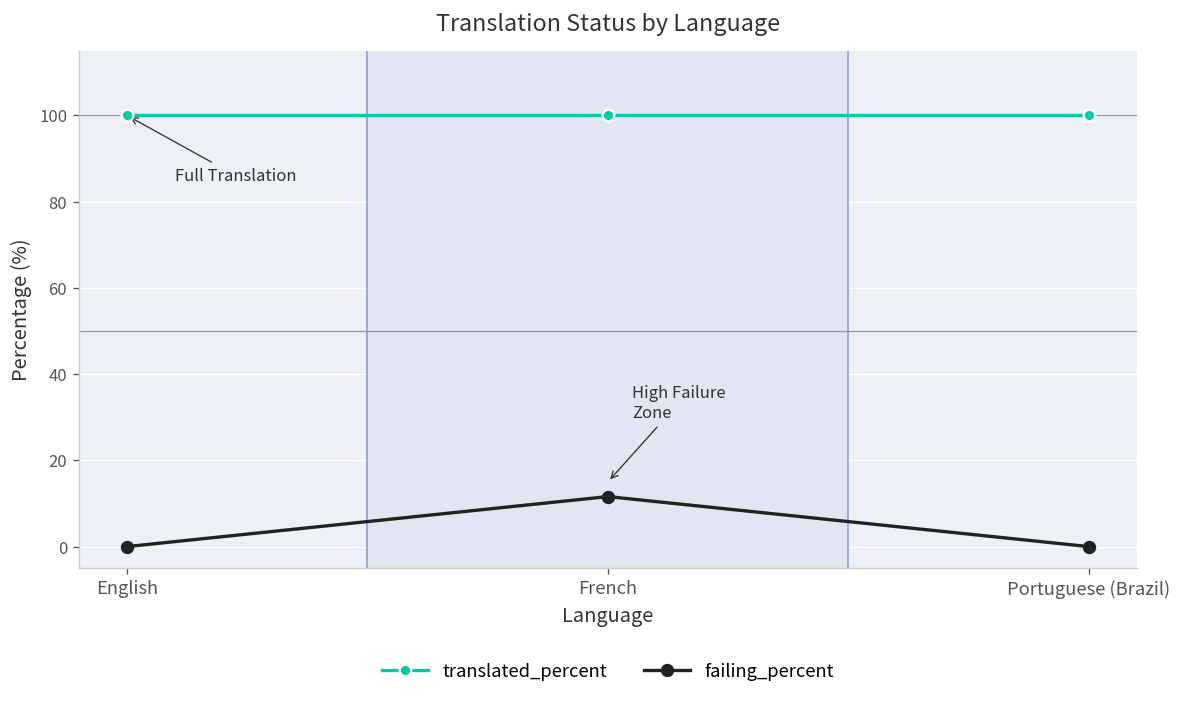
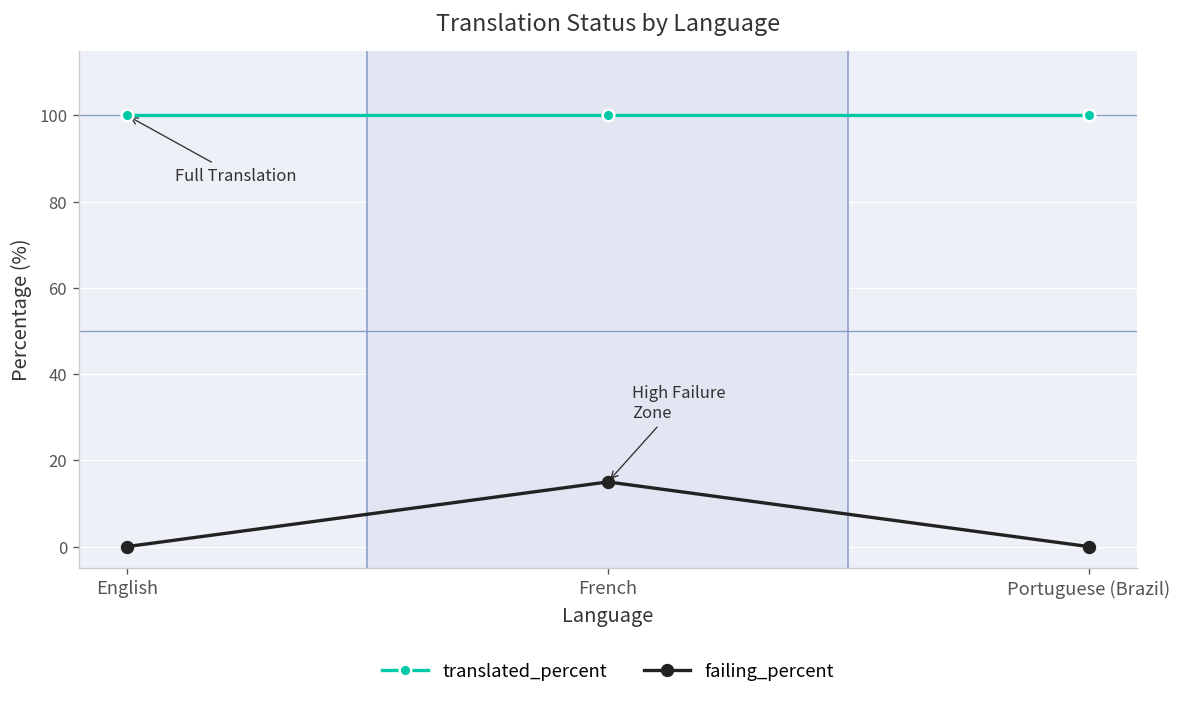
failing_percent, French: 12 -> 15
